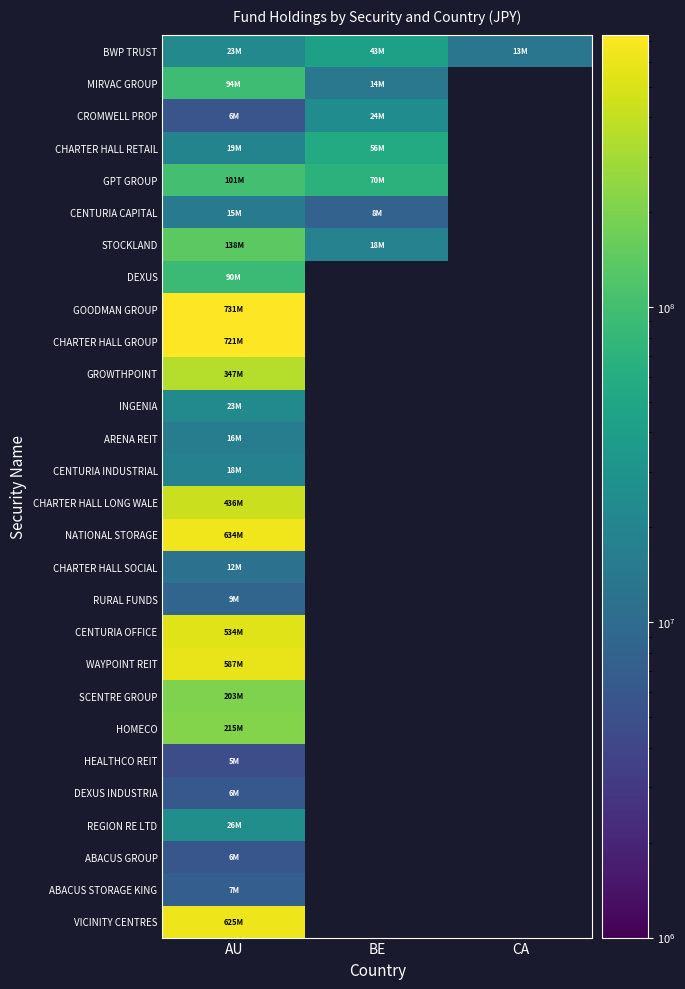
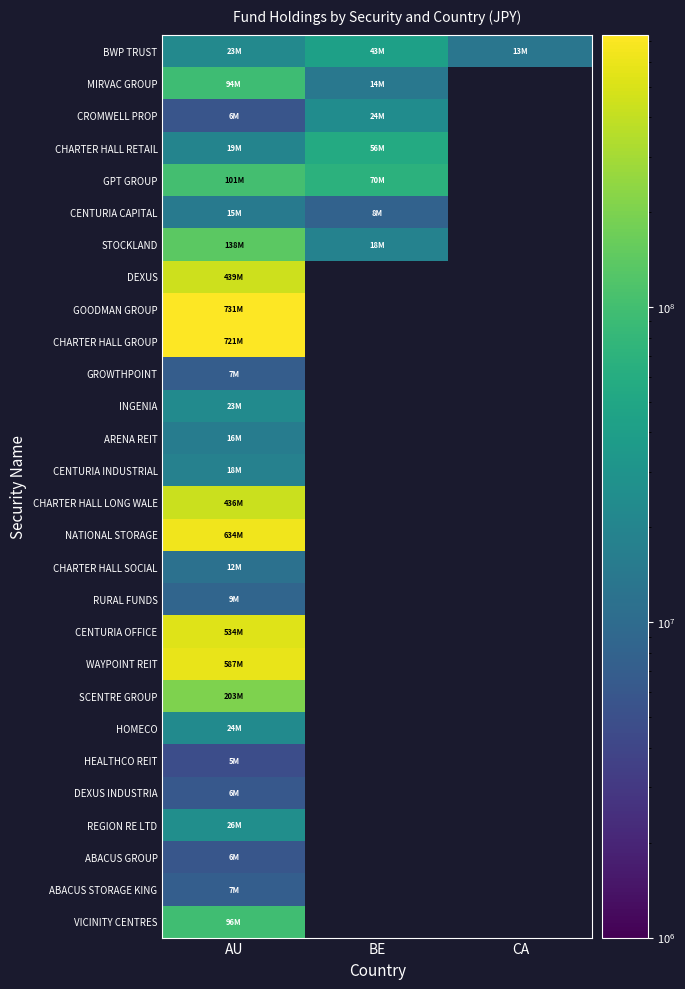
DEXUS, AU: 90M -> 439M
GROWTHPOINT, AU: 347M -> 7M
HOMECO, AU: 215M -> 24M
VICINITY CENTRES, AU: 625M -> 96M
